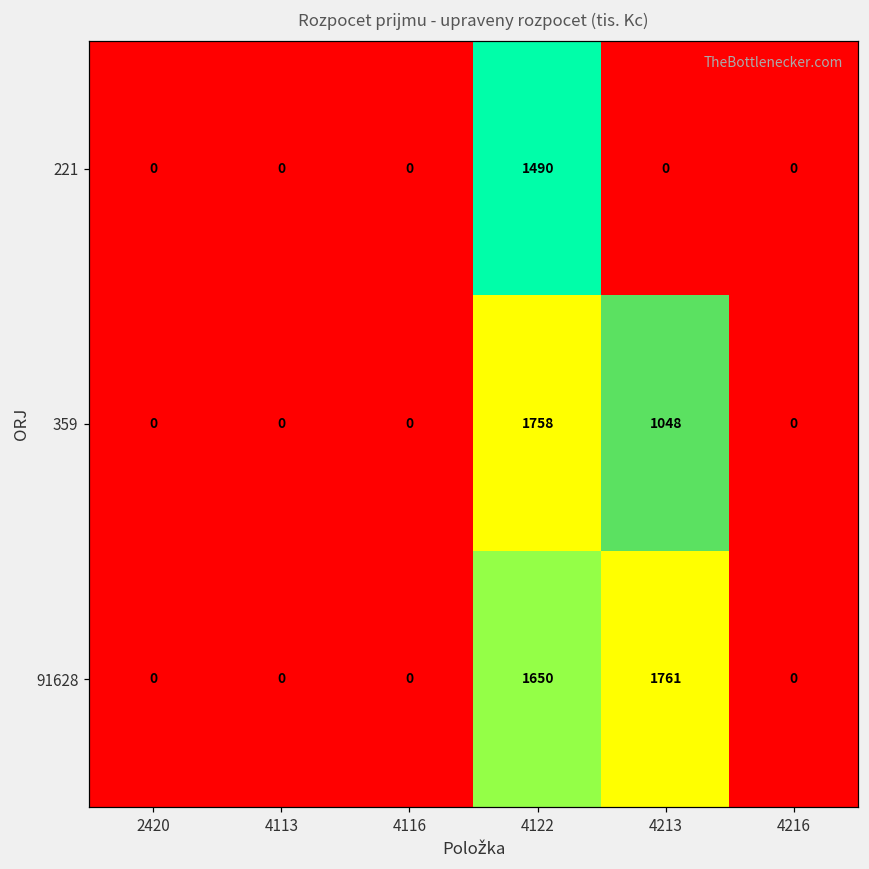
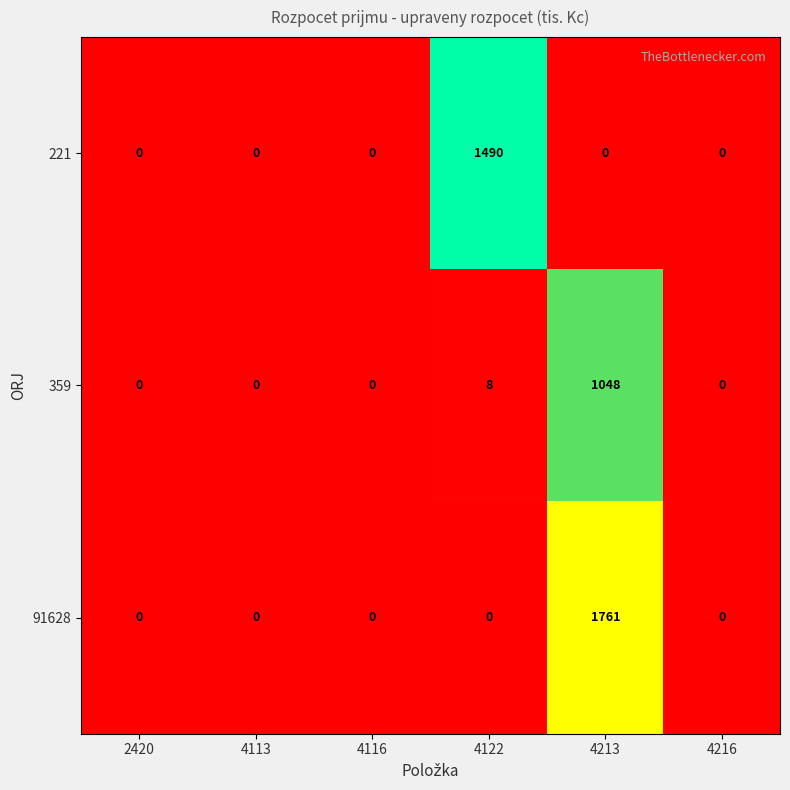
359, 4122: 1758 -> 8
91628, 4122: 1650 -> 0
